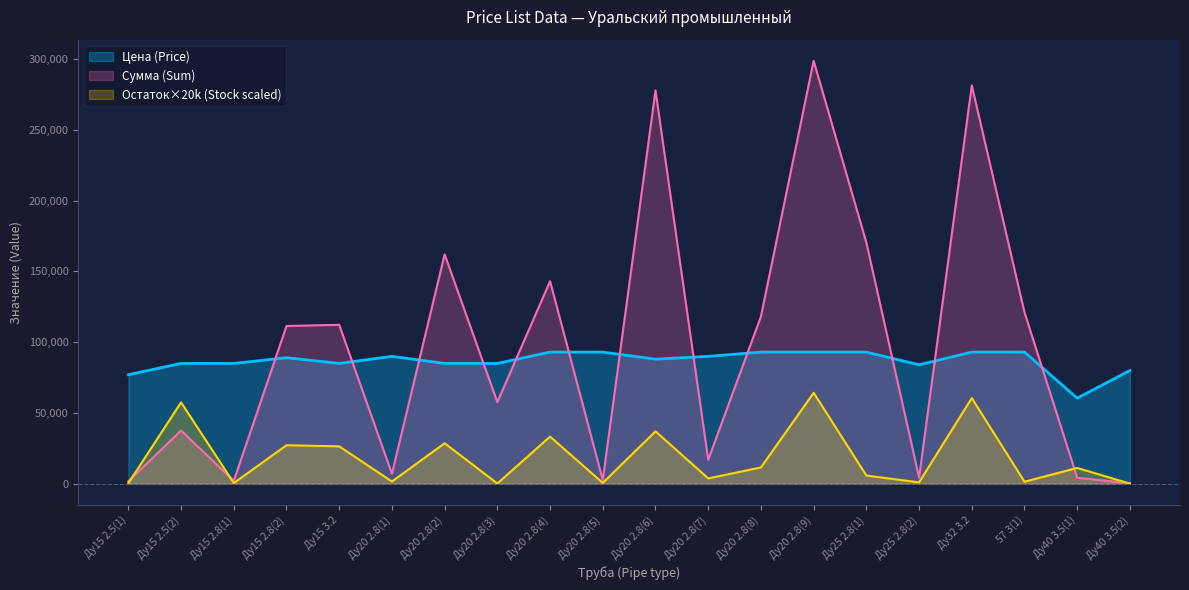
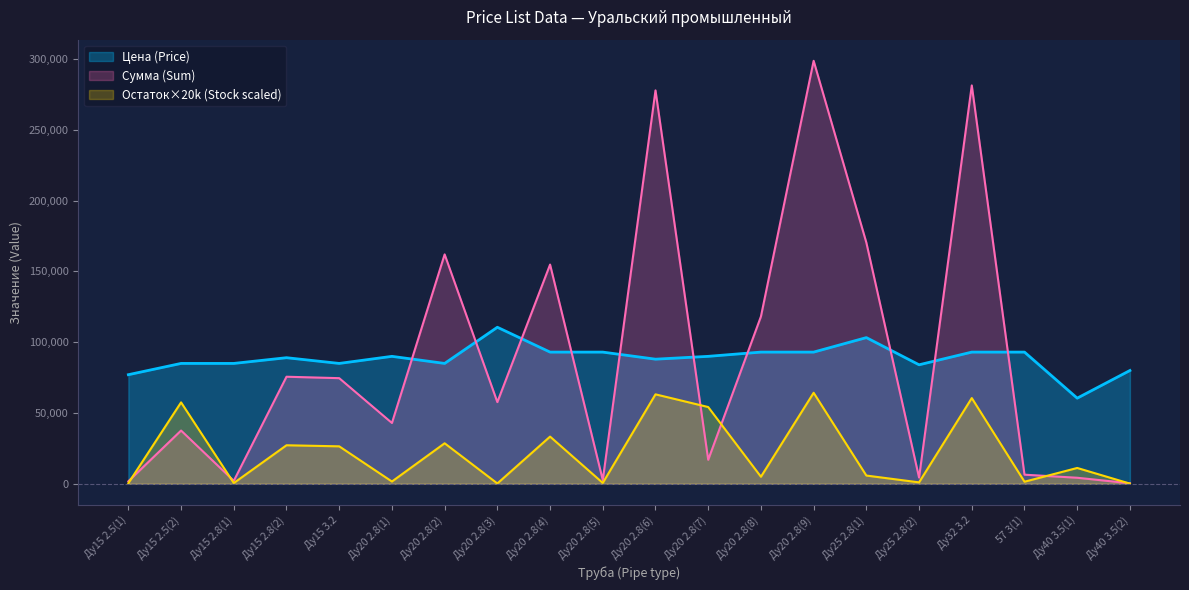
Сумма (Sum), Ду15 2.8(2): 111,000 -> 76,000
Сумма (Sum), Ду15 3.2: 112,000 -> 75,000
Сумма (Sum), Ду20 2.8(1): 7,000 -> 43,000
Цена (Price), Ду20 2.8(3): 85,000 -> 111,000
Сумма (Sum), Ду20 2.8(4): 143,000 -> 155,000
Остаток×20k (Stock scaled), Ду20 2.8(6): 37,000 -> 63,000
Остаток×20k (Stock scaled), Ду20 2.8(7): 4,000 -> 54,000
Остаток×20k (Stock scaled), Ду20 2.8(8): 12,000 -> 5,000
Цена (Price), Ду25 2.8(1): 93,000 -> 103,000
Сумма (Sum), 57 3(1): 121,000 -> 6,000
